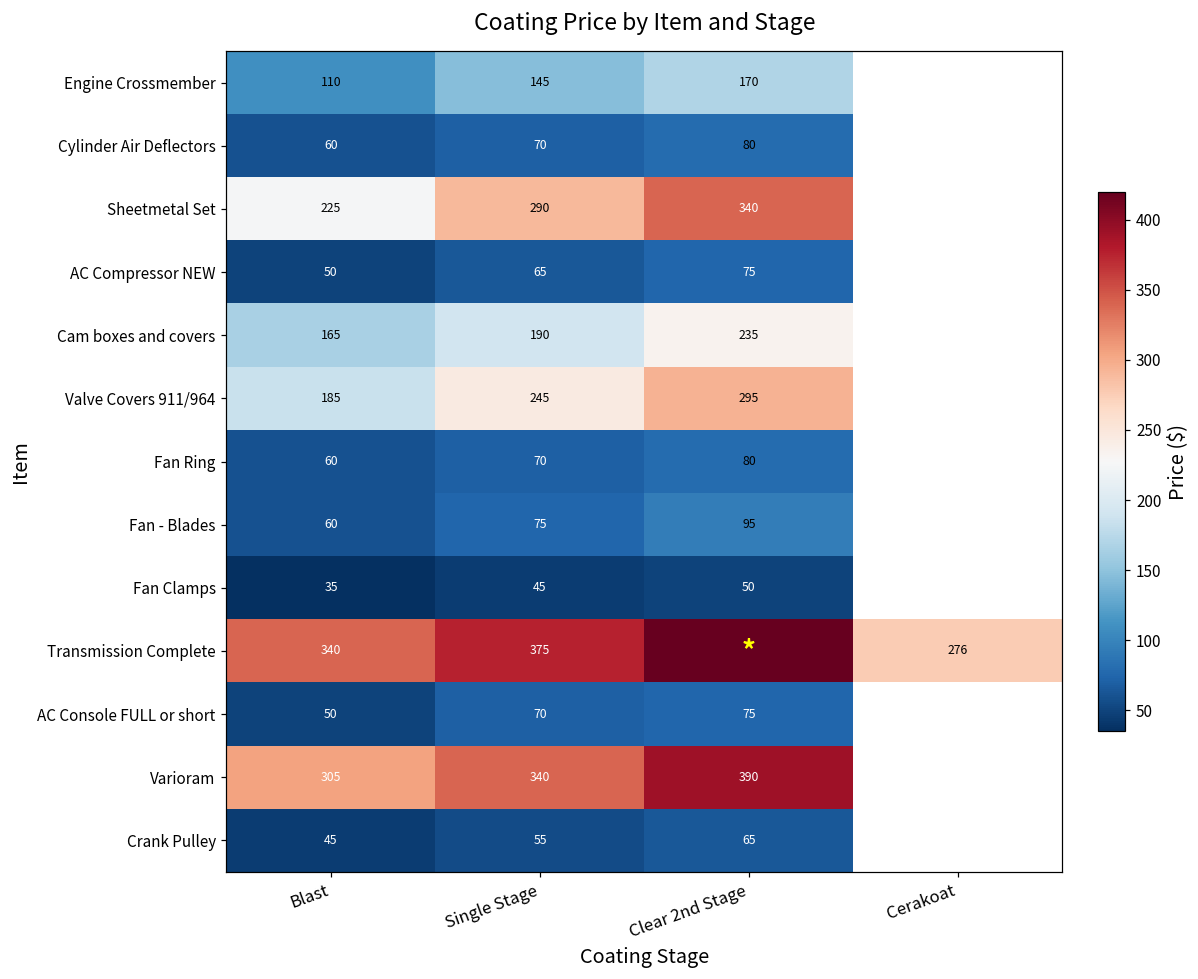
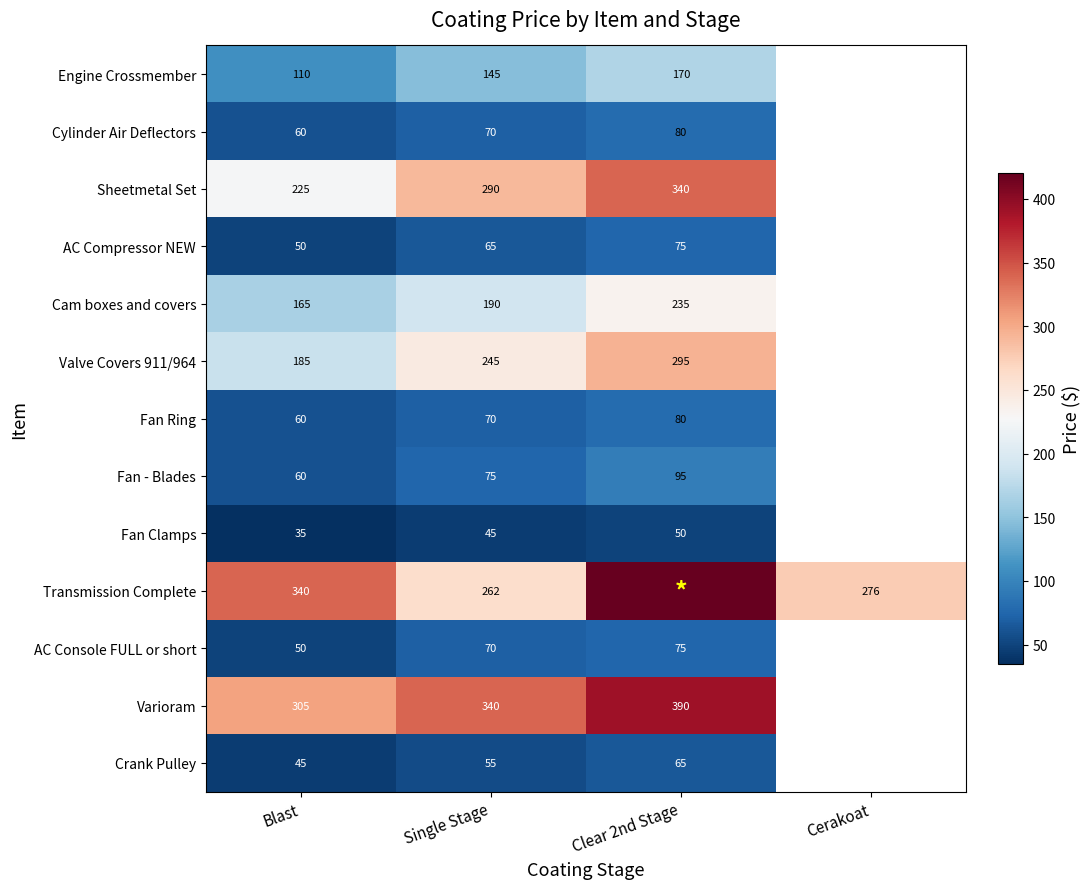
Transmission Complete, Single Stage: 375 -> 262
